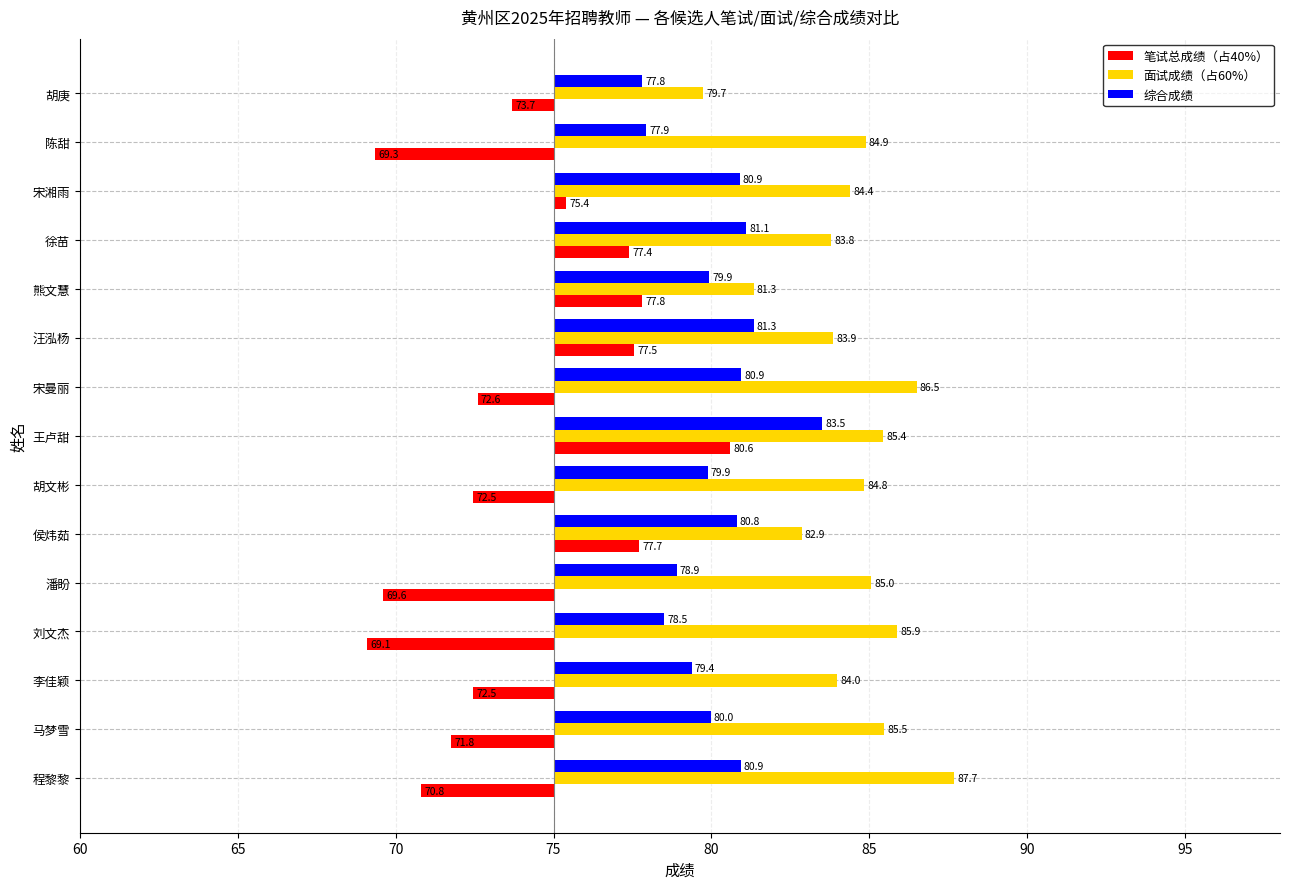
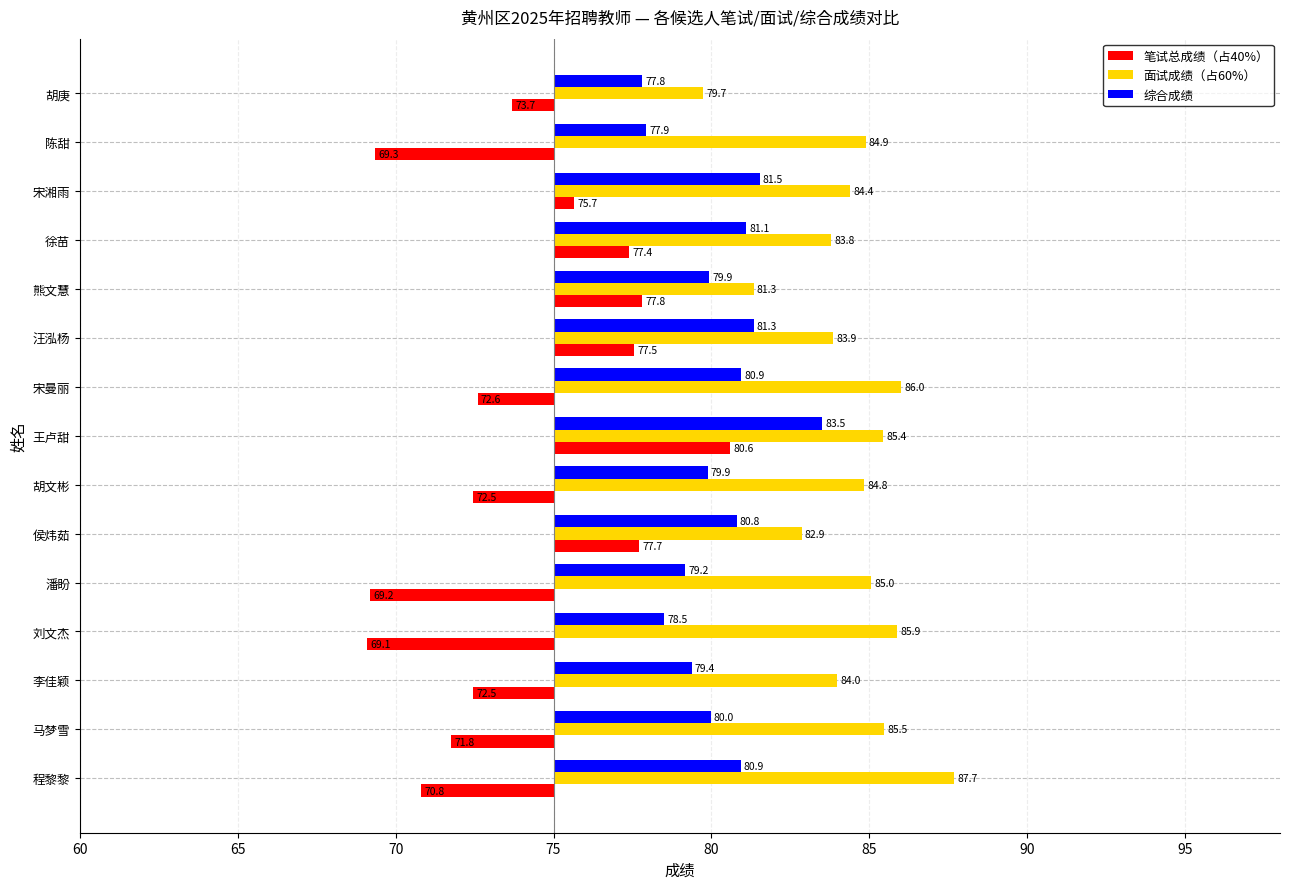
综合成绩, 宋湘雨: 80.9 -> 81.5
笔试总成绩（占40%）, 宋湘雨: 75.4 -> 75.7
面试成绩（占60%）, 宋曼丽: 86.5 -> 86.0
综合成绩, 潘盼: 78.9 -> 79.2
笔试总成绩（占40%）, 潘盼: 69.6 -> 69.2
